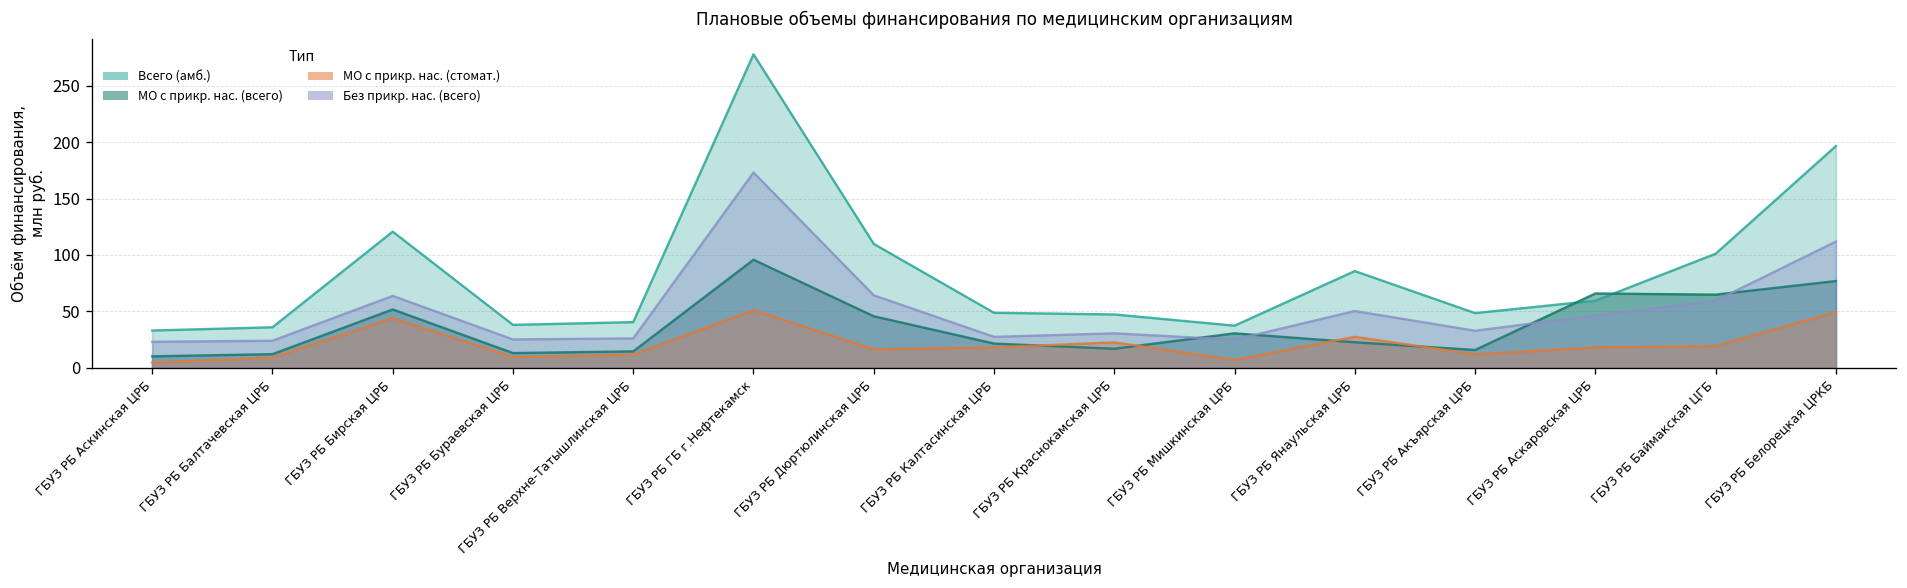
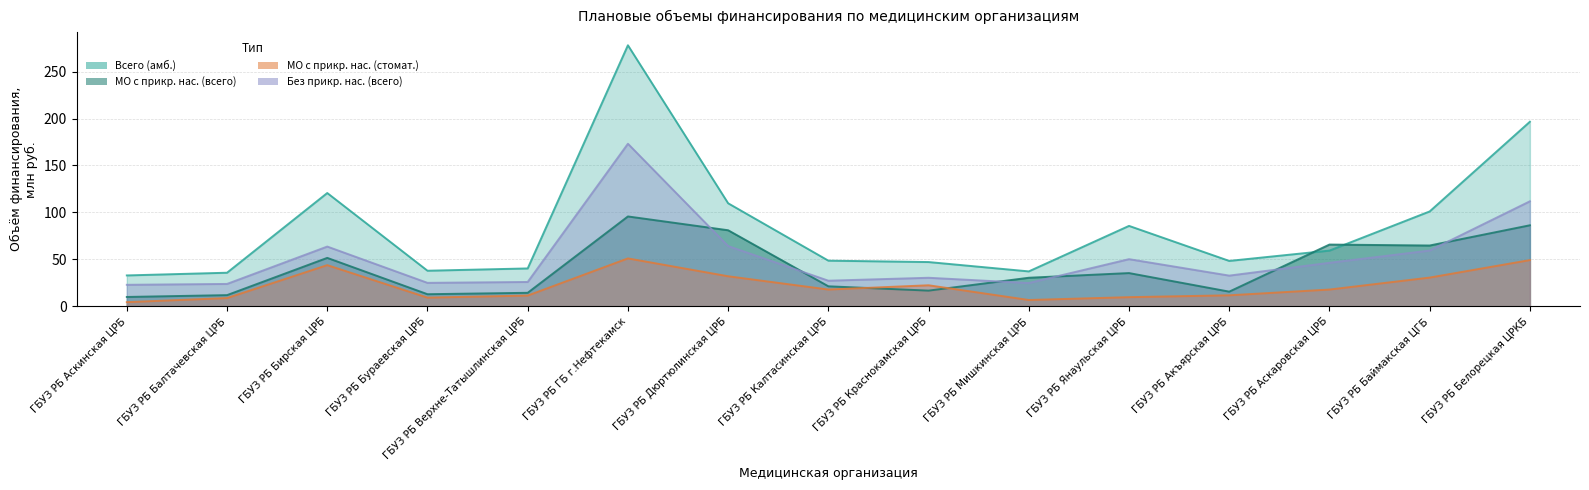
МО с прикр. нас. (всего), ГБУЗ РБ Дюртюлинская ЦРБ: 50 -> 80
МО с прикр. нас. (стомат.), ГБУЗ РБ Дюртюлинская ЦРБ: 20 -> 30
МО с прикр. нас. (всего), ГБУЗ РБ Янаульская ЦРБ: 20 -> 40
МО с прикр. нас. (стомат.), ГБУЗ РБ Янаульская ЦРБ: 30 -> 10
МО с прикр. нас. (стомат.), ГБУЗ РБ Баймакская ЦГБ: 20 -> 30
МО с прикр. нас. (всего), ГБУЗ РБ Белорецкая ЦРКБ: 80 -> 90
